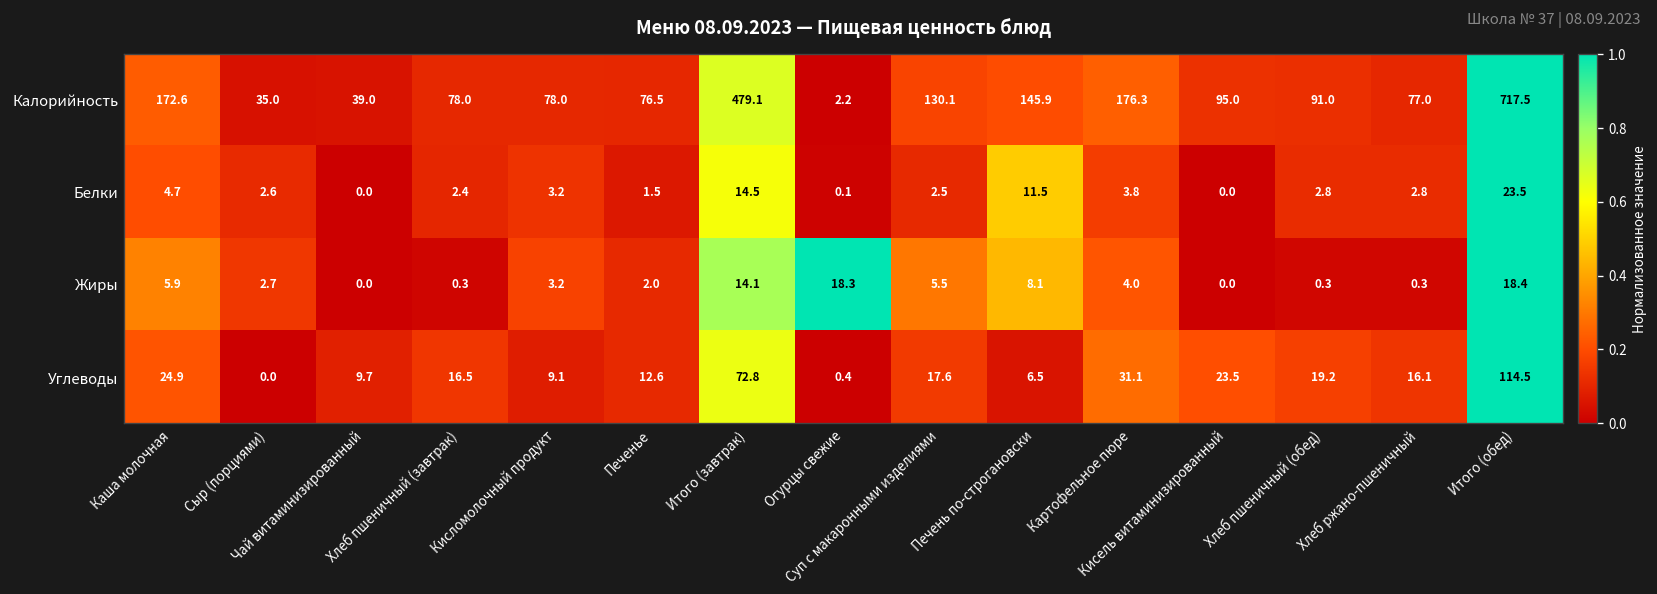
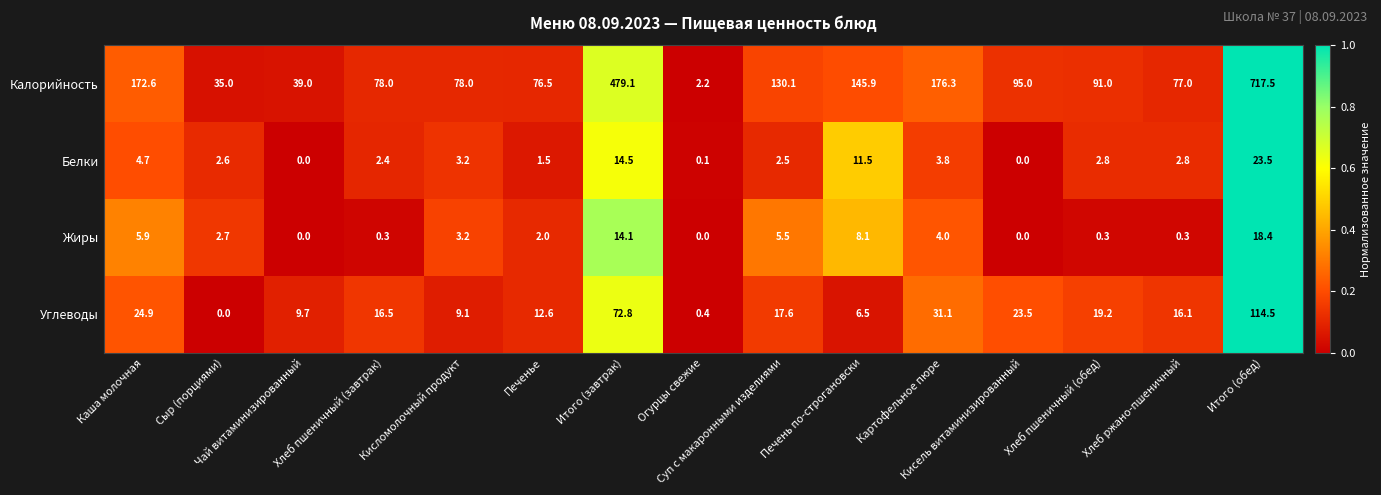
Жиры, Огурцы свежие: 18.3 -> 0.0
